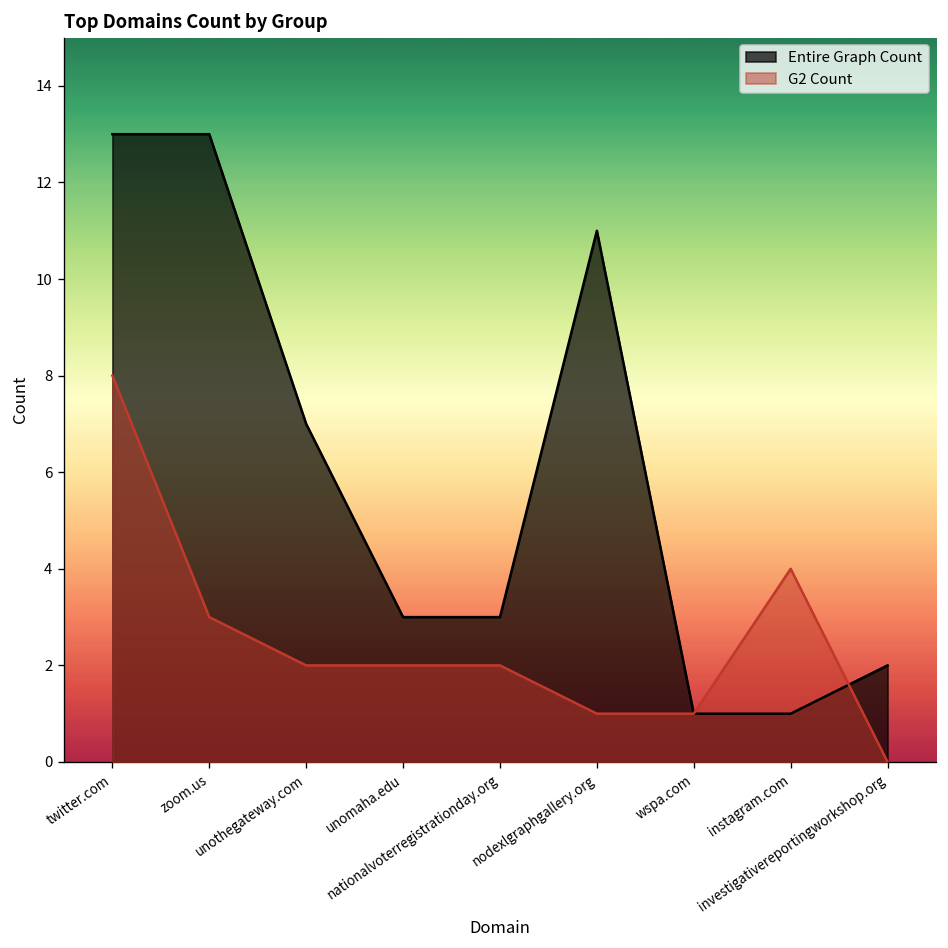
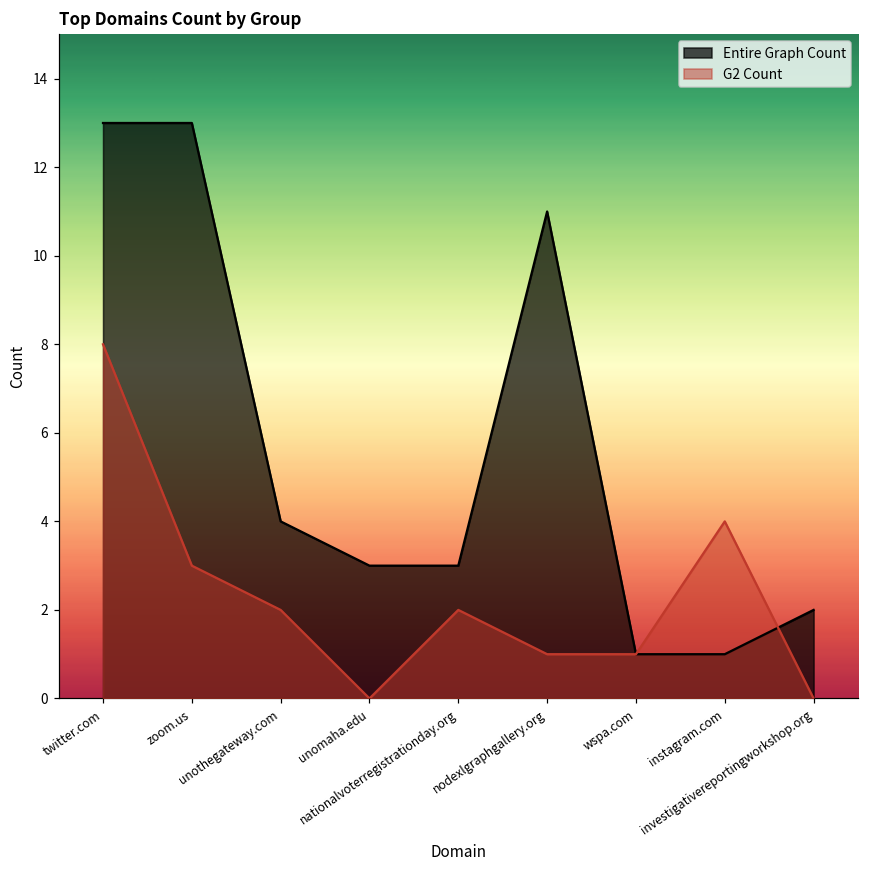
Entire Graph Count, unothegateway.com: 7 -> 4
G2 Count, unomaha.edu: 2 -> 0
